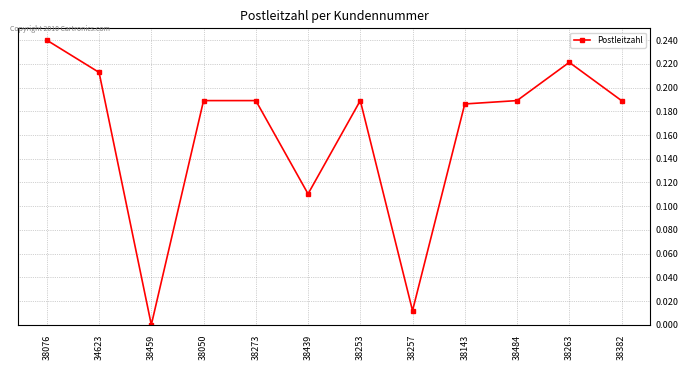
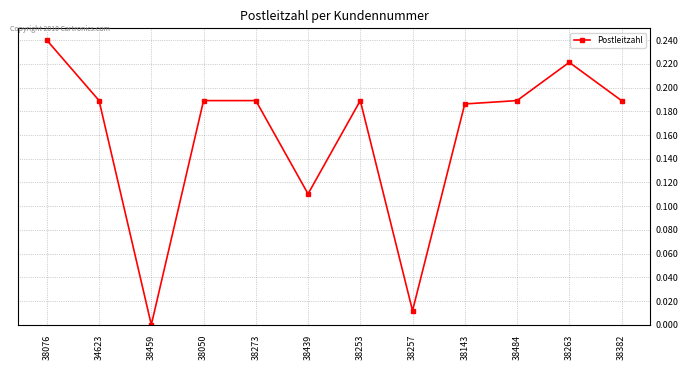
34623: 0.213 -> 0.189
